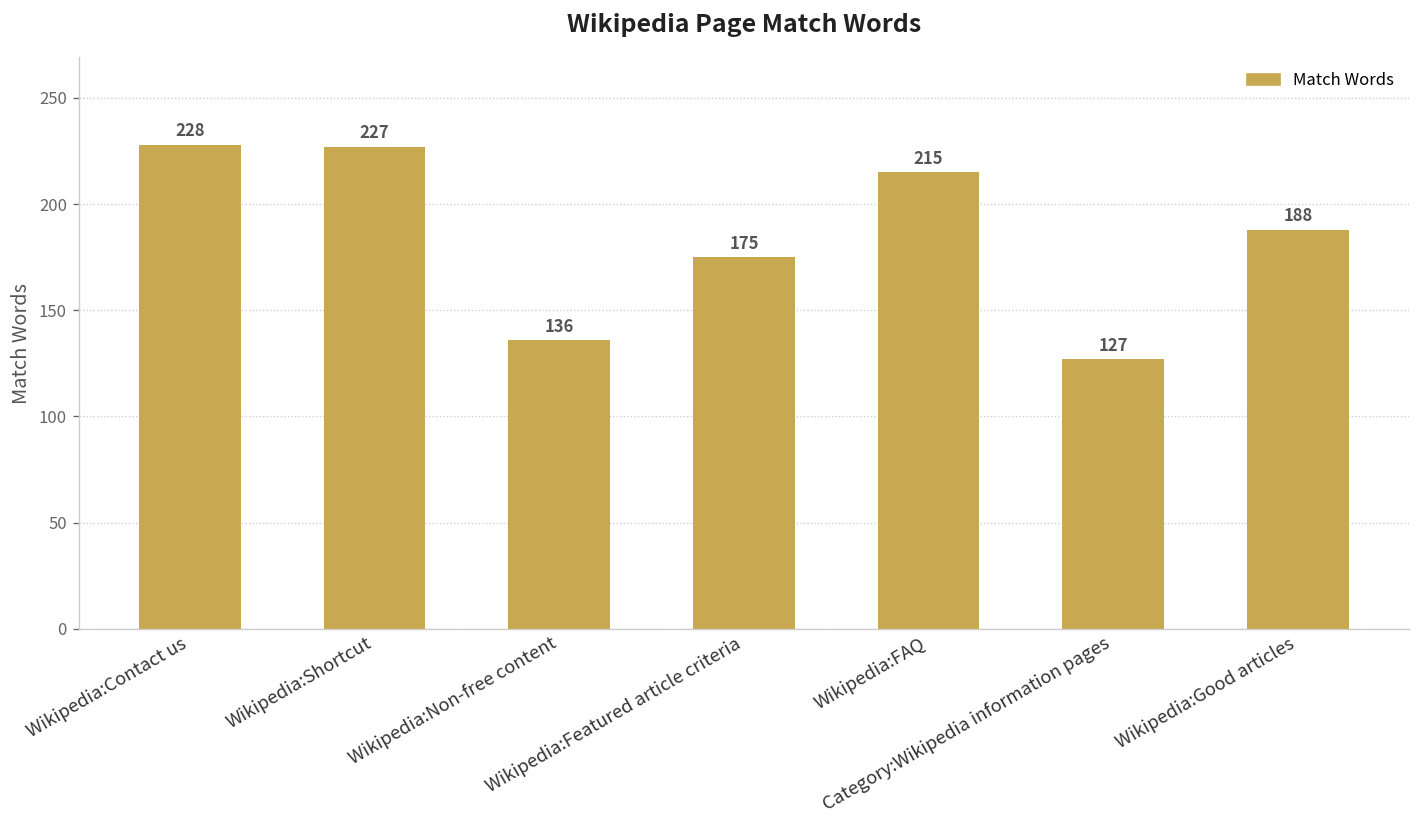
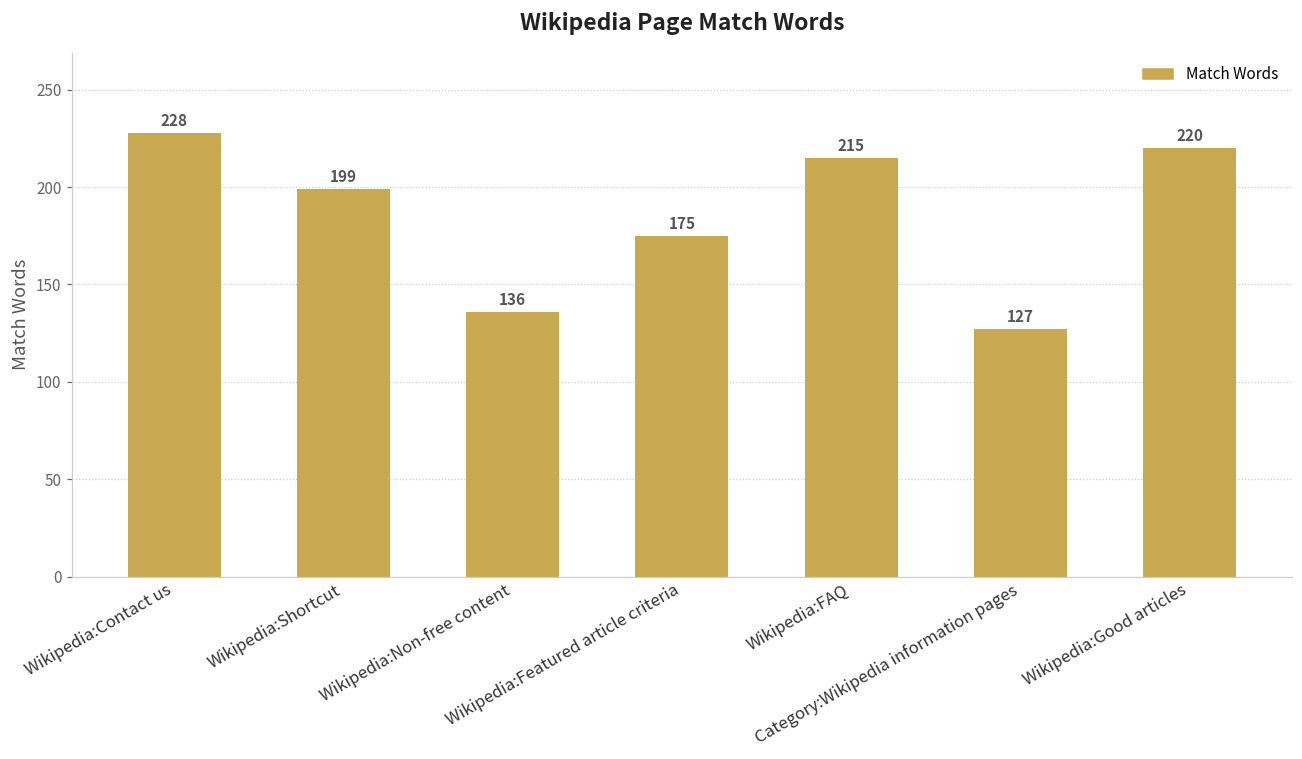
Wikipedia:Shortcut: 227 -> 199
Wikipedia:Good articles: 188 -> 220
